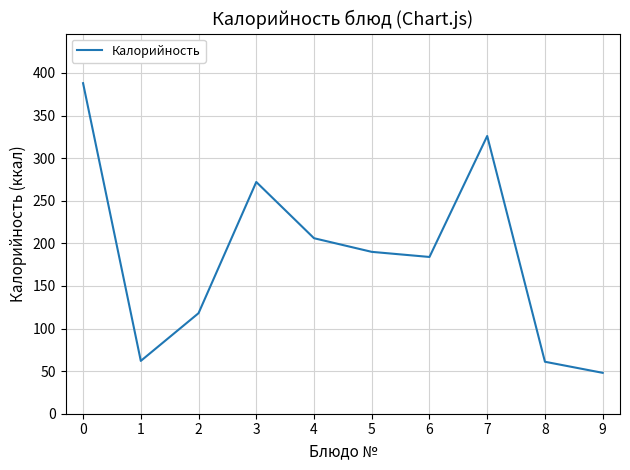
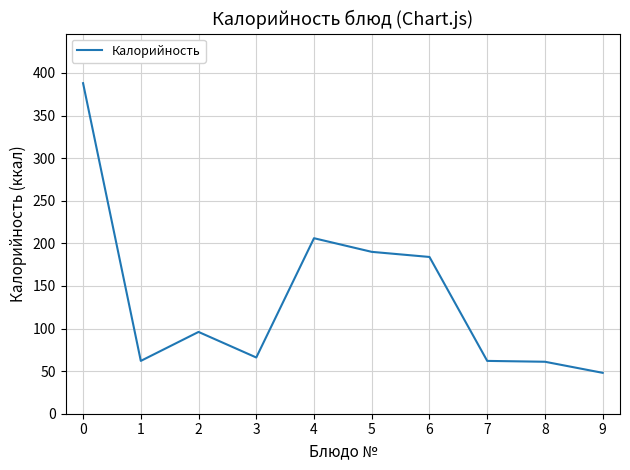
2: 120 -> 100
3: 270 -> 70
7: 330 -> 60
